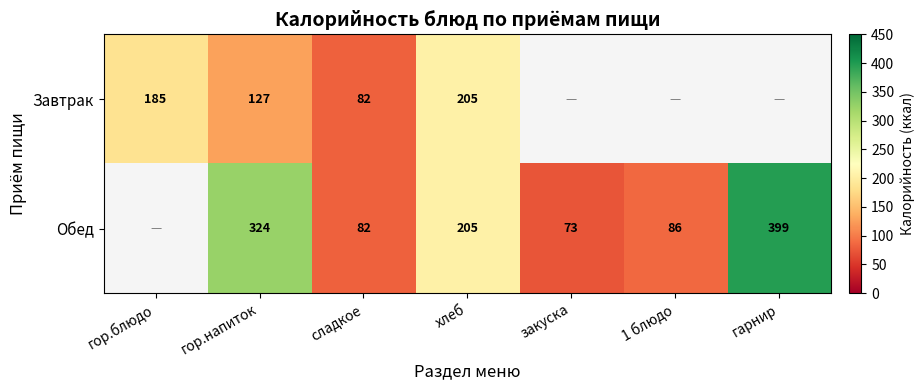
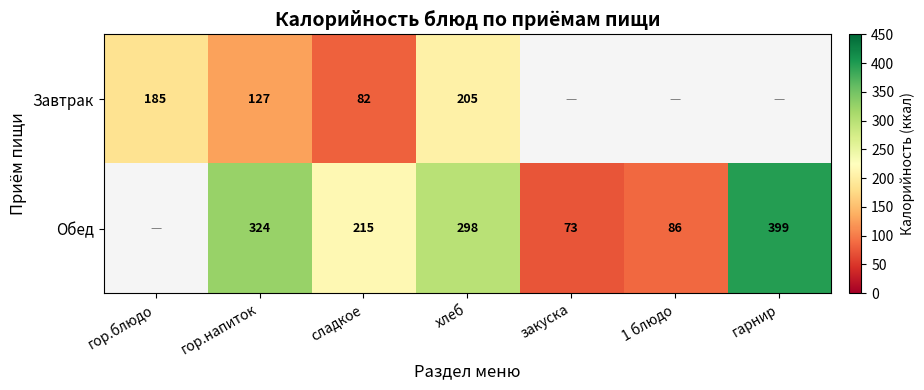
Обед, сладкое: 82 -> 215
Обед, хлеб: 205 -> 298
